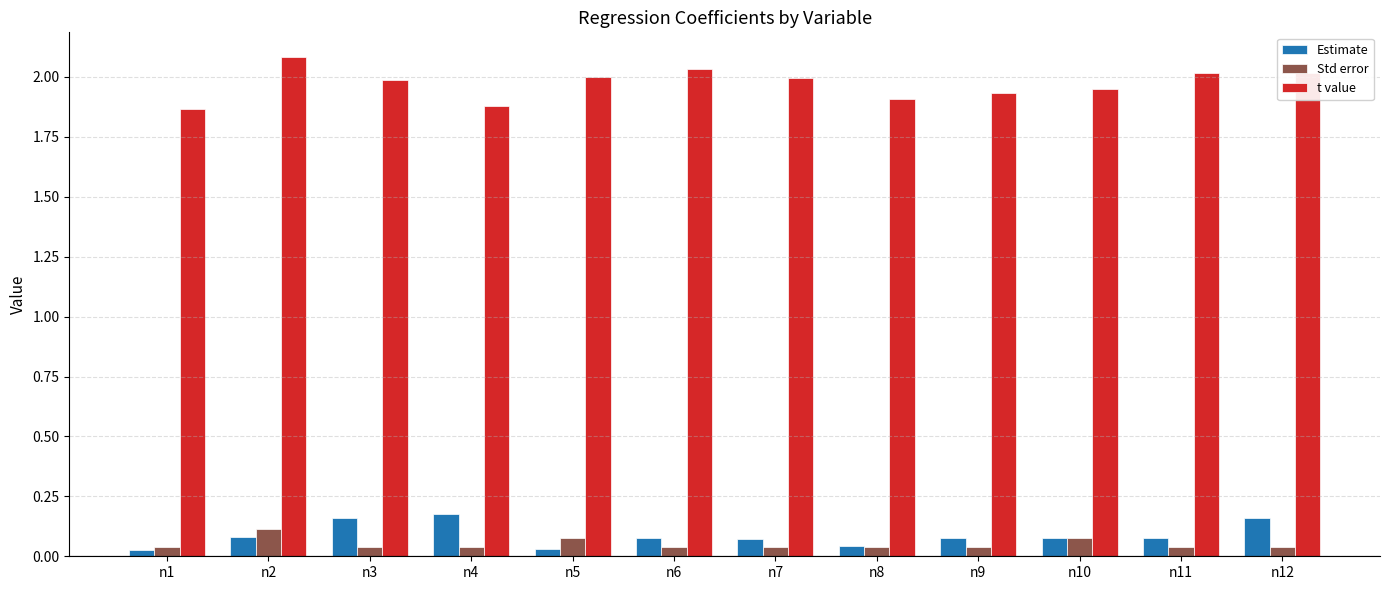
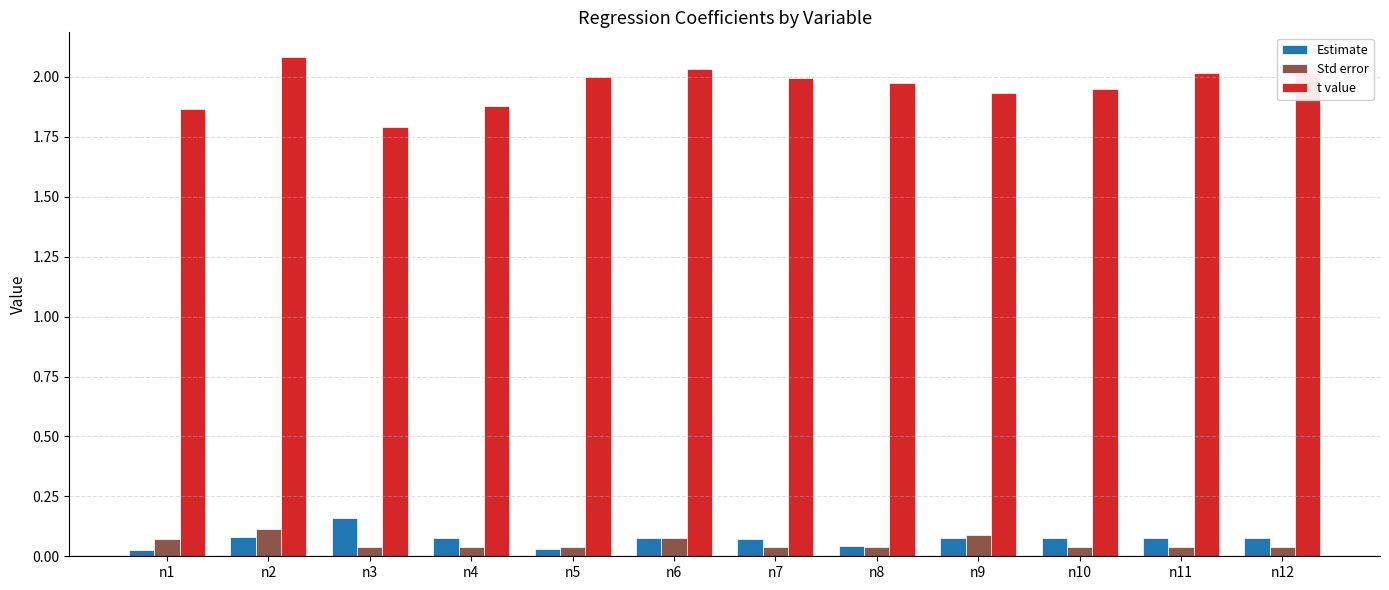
Std error, n1: 0.04 -> 0.07
t value, n3: 1.99 -> 1.79
Estimate, n4: 0.18 -> 0.08
Std error, n5: 0.07 -> 0.04
Std error, n6: 0.04 -> 0.08
t value, n8: 1.91 -> 1.97
Std error, n9: 0.04 -> 0.09
Std error, n10: 0.07 -> 0.04
Estimate, n12: 0.16 -> 0.08
